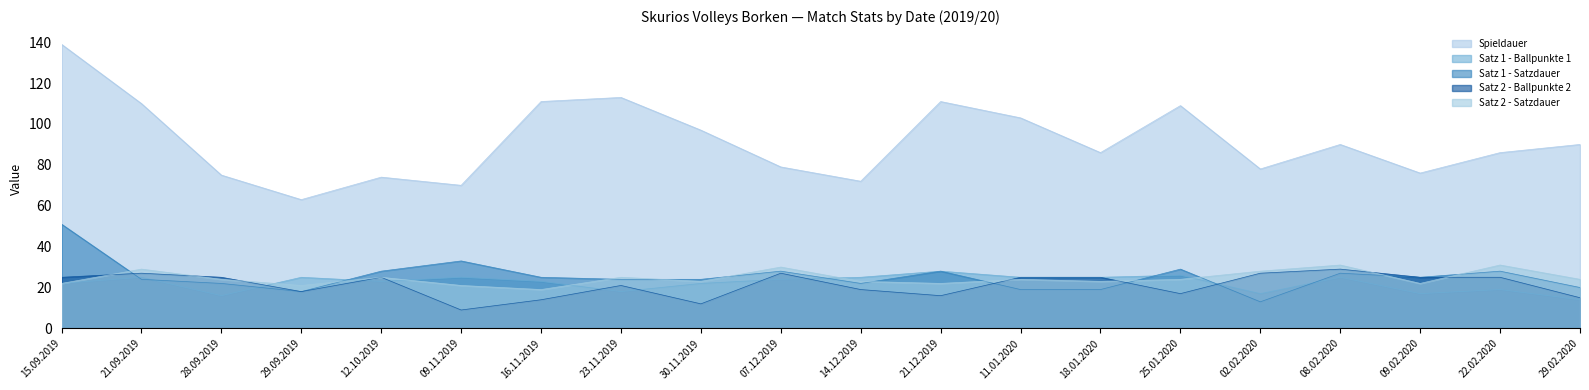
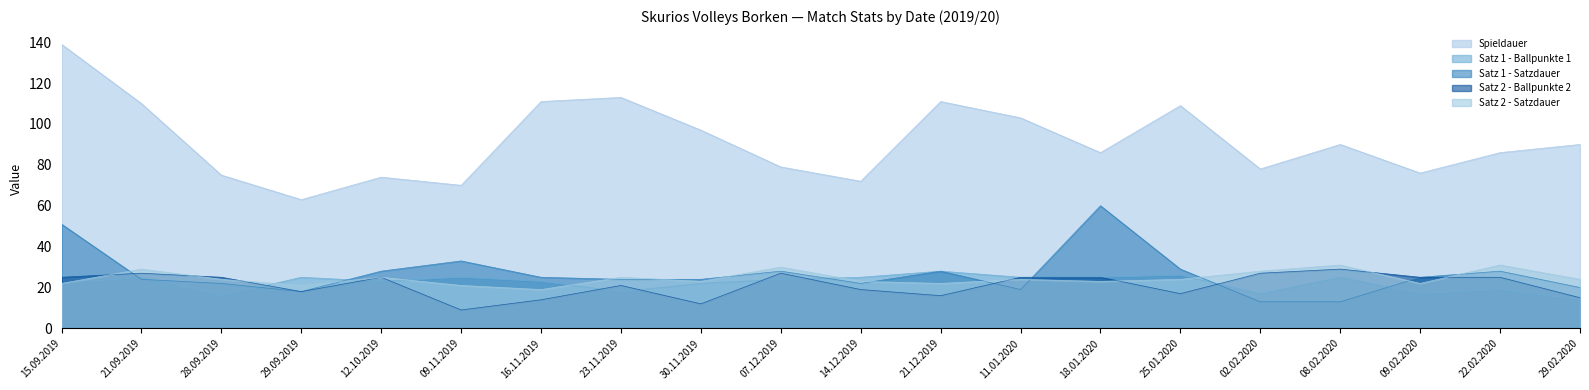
Satz 1 - Satzdauer, 18.01.2020: 19 -> 60
Satz 1 - Satzdauer, 08.02.2020: 27 -> 13
